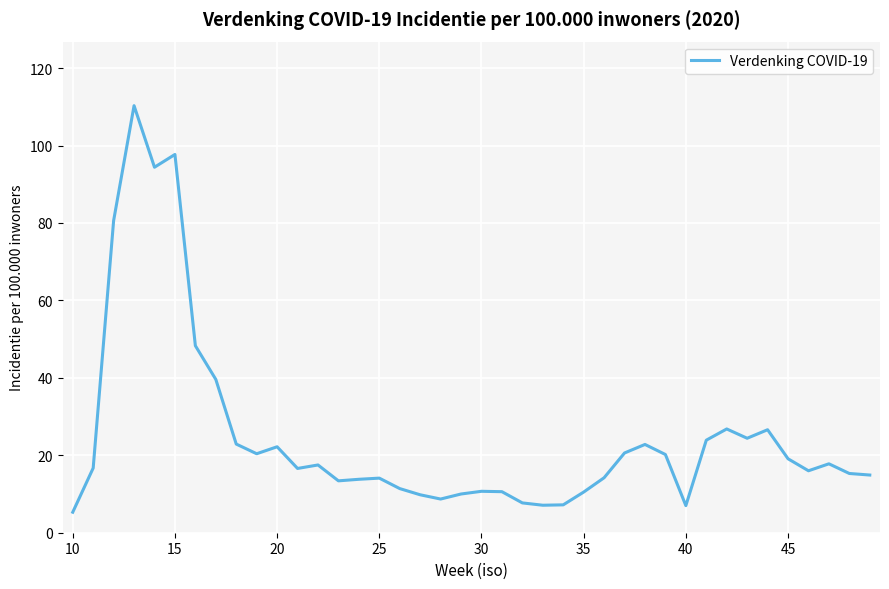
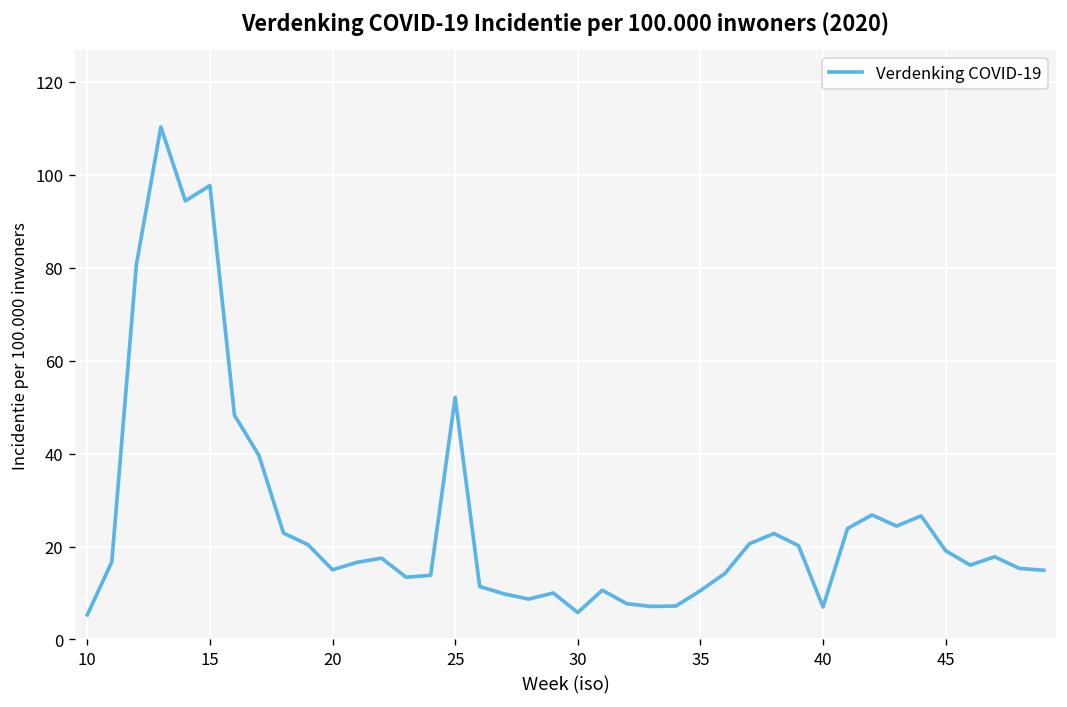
20: 22 -> 15
25: 14 -> 52
30: 11 -> 6
